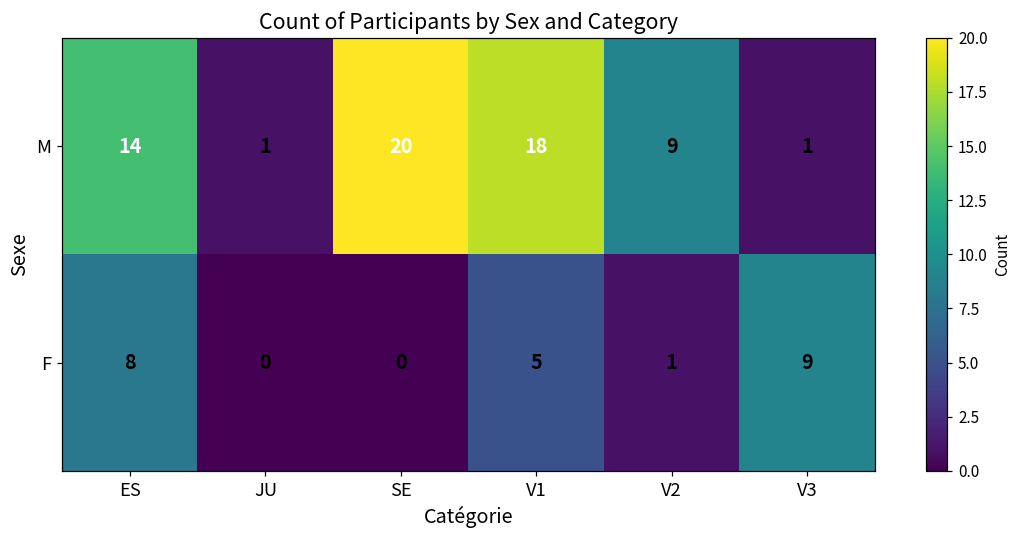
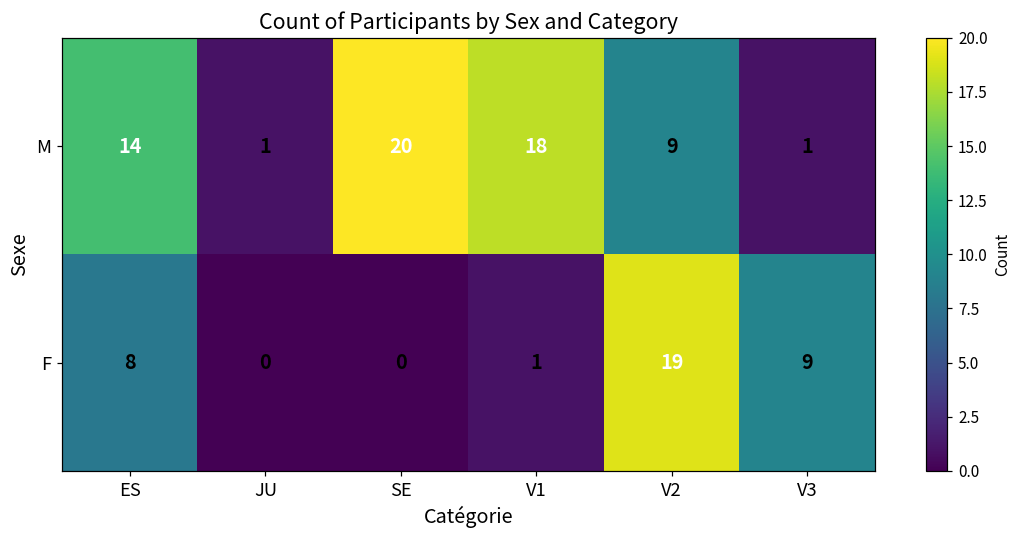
F, V1: 5 -> 1
F, V2: 1 -> 19
